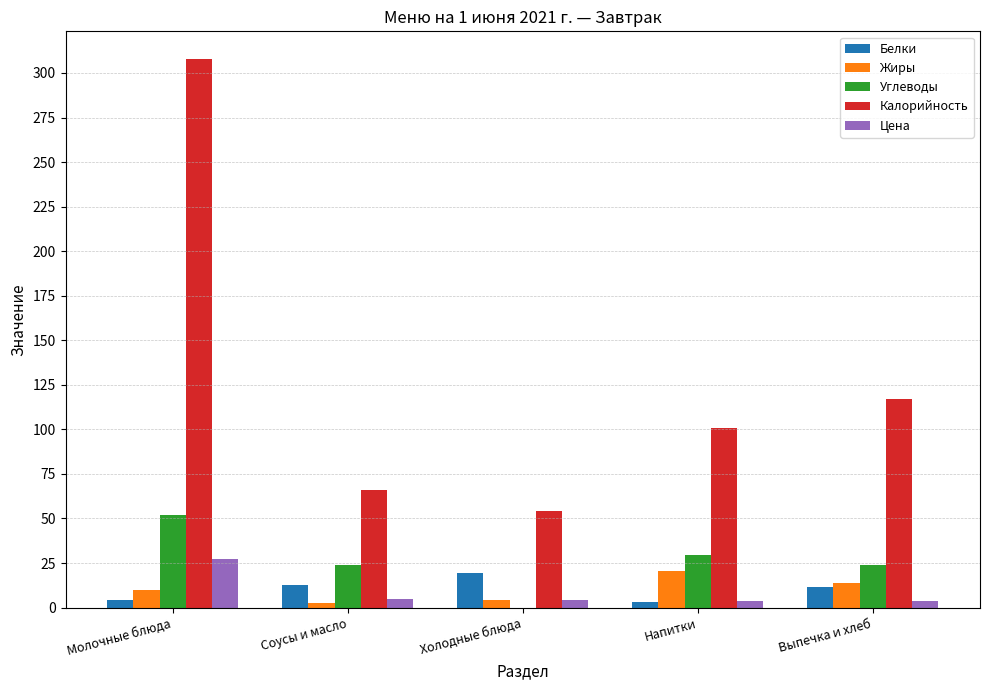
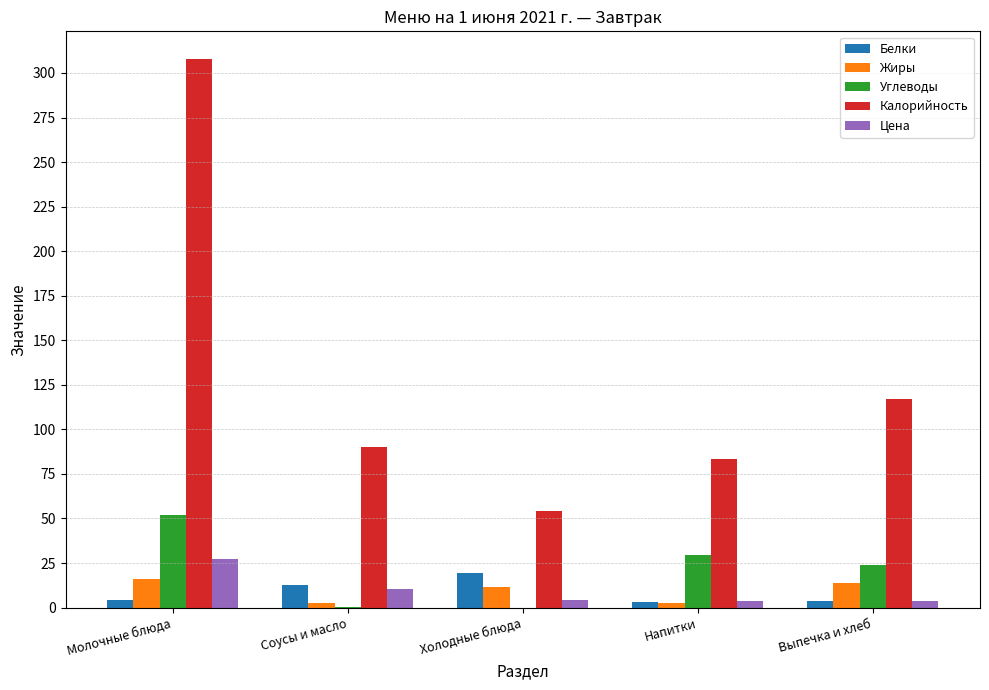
Жиры, Молочные блюда: 10 -> 16
Углеводы, Соусы и масло: 24 -> 0
Калорийность, Соусы и масло: 66 -> 90
Цена, Соусы и масло: 5 -> 11
Жиры, Холодные блюда: 4 -> 11
Жиры, Напитки: 21 -> 3
Калорийность, Напитки: 101 -> 84
Белки, Выпечка и хлеб: 12 -> 4
